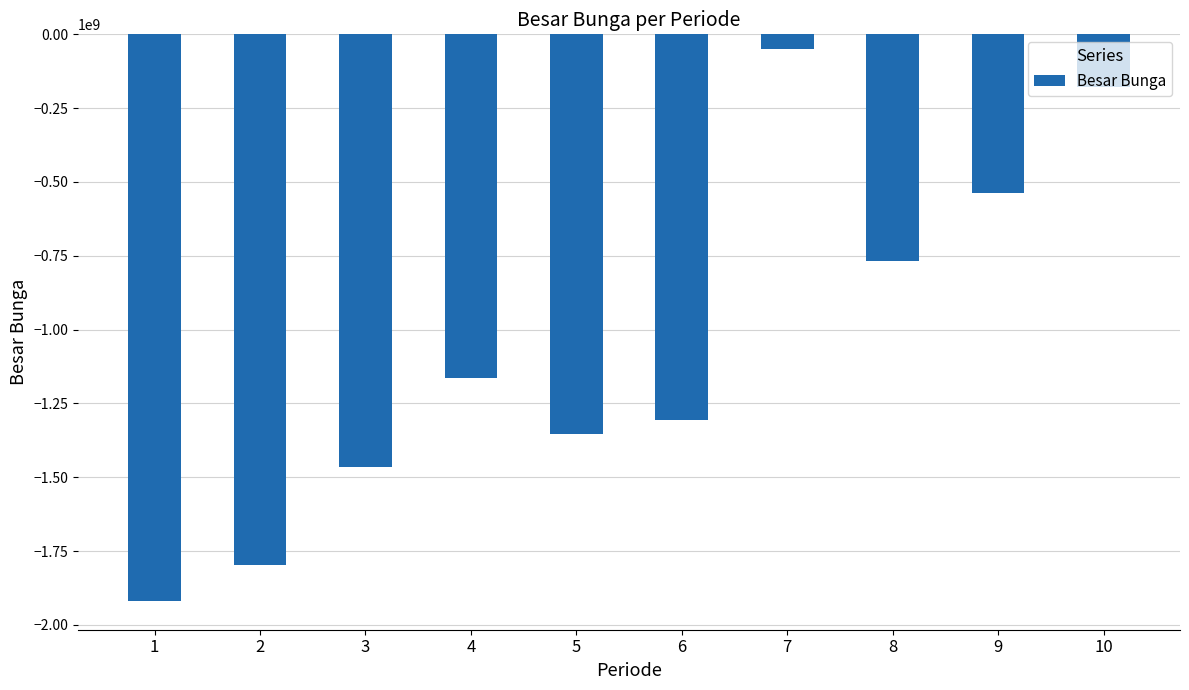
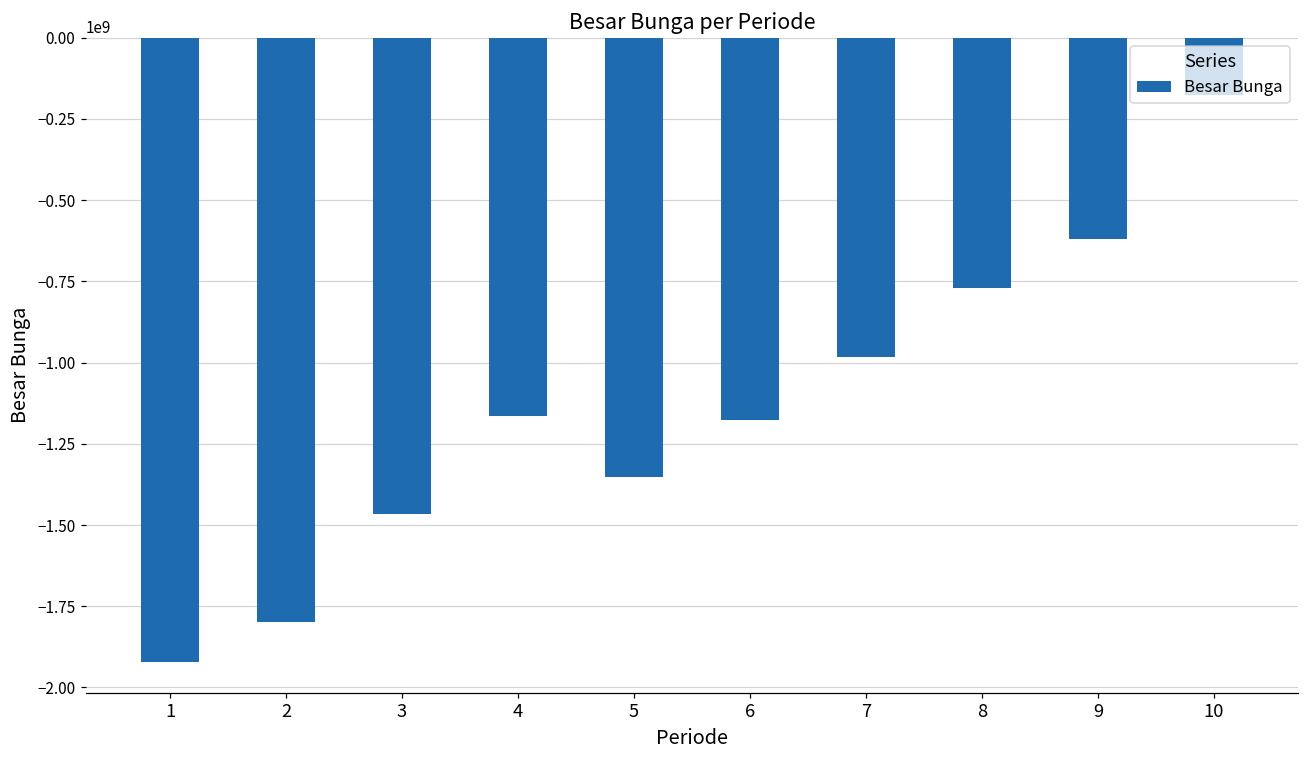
6: -1310000000 -> -1180000000
7: -50000000 -> -980000000
9: -540000000 -> -620000000
